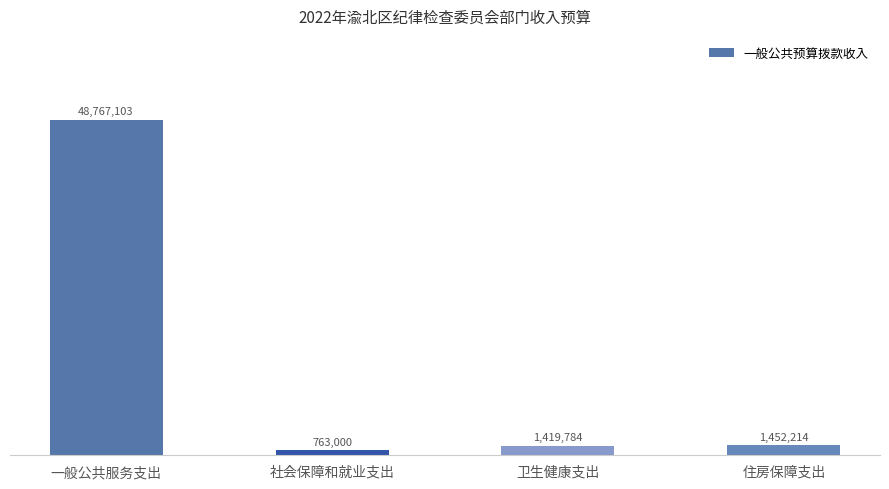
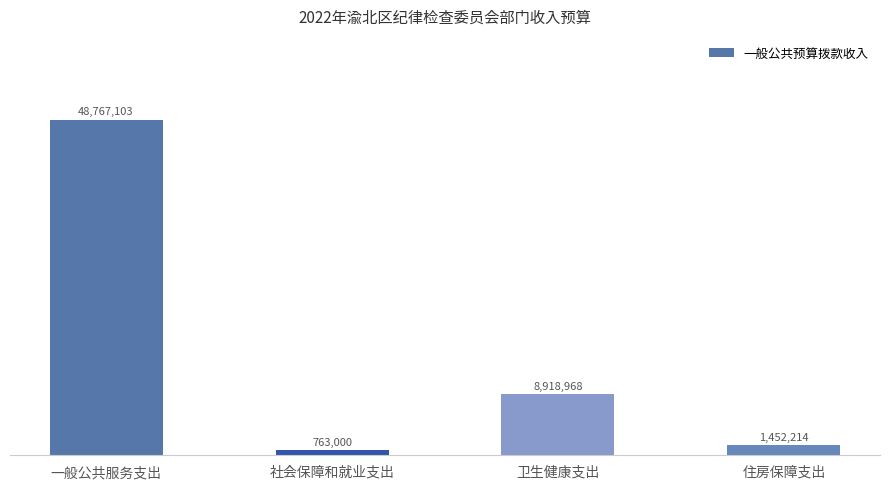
卫生健康支出: 1,419,784 -> 8,918,968
